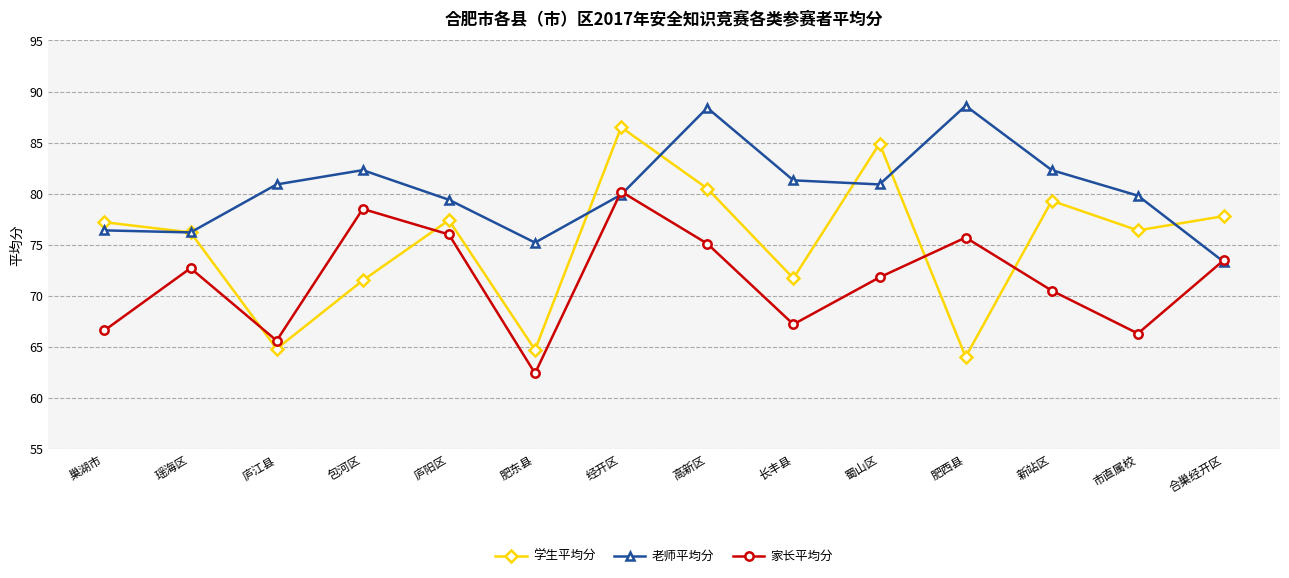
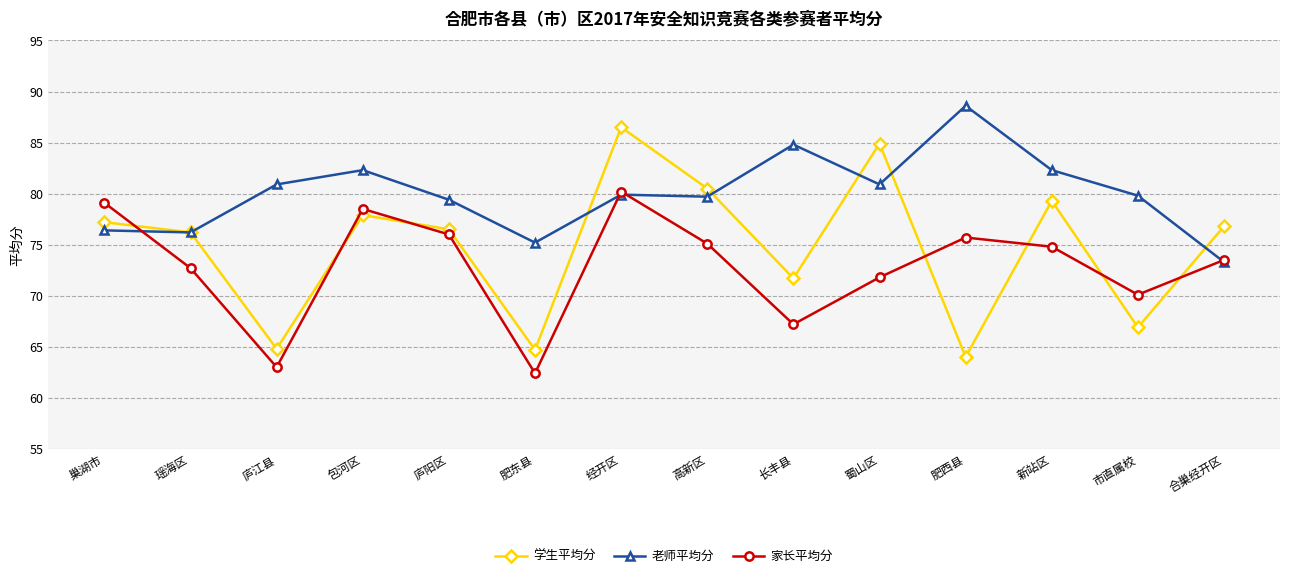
家长平均分, 巢湖市: 66.6 -> 79.1
家长平均分, 庐江县: 65.6 -> 63.0
学生平均分, 包河区: 71.5 -> 77.9
学生平均分, 庐阳区: 77.4 -> 76.5
老师平均分, 高新区: 88.4 -> 79.7
老师平均分, 长丰县: 81.3 -> 84.8
家长平均分, 新站区: 70.5 -> 74.8
学生平均分, 市直属校: 76.4 -> 66.9
家长平均分, 市直属校: 66.3 -> 70.1
学生平均分, 合巢经开区: 77.8 -> 76.8
